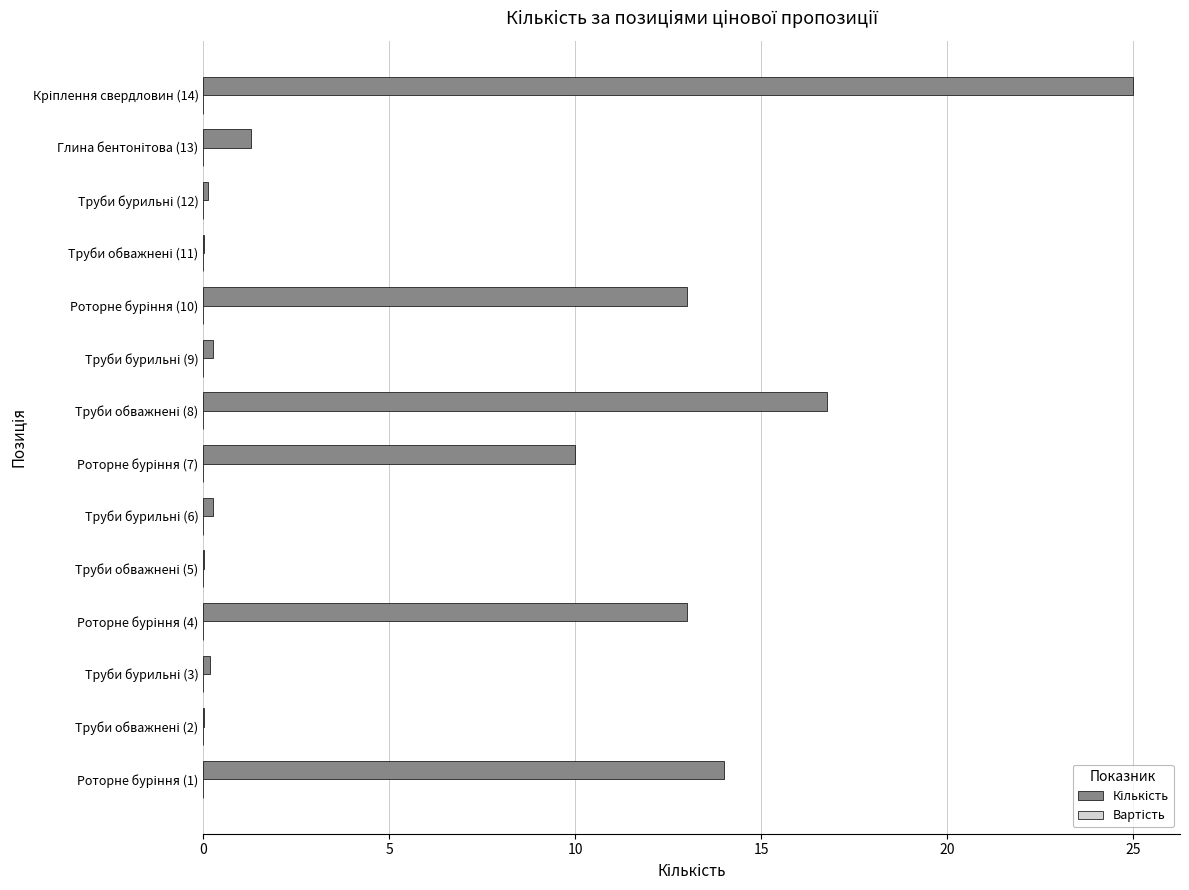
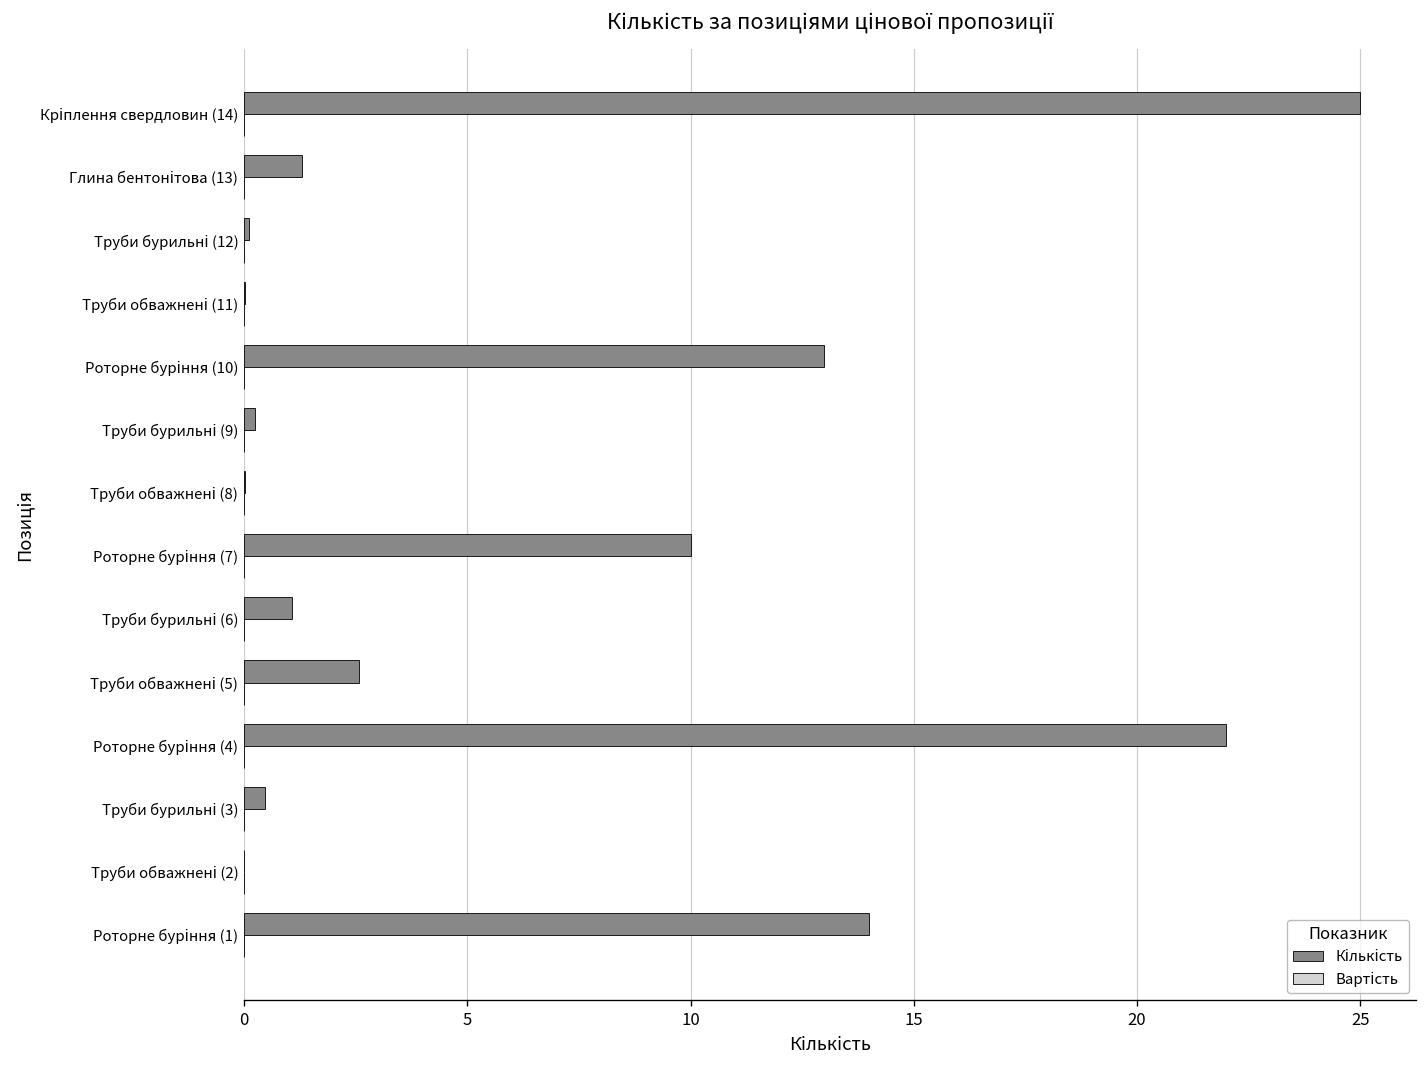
Кількість, Труби обважнені (8): 16.8 -> 0.0
Кількість, Труби бурильні (6): 0.2 -> 1.1
Кількість, Труби обважнені (5): 0.0 -> 2.6
Кількість, Роторне буріння (4): 13 -> 22
Кількість, Труби бурильні (3): 0.2 -> 0.5
